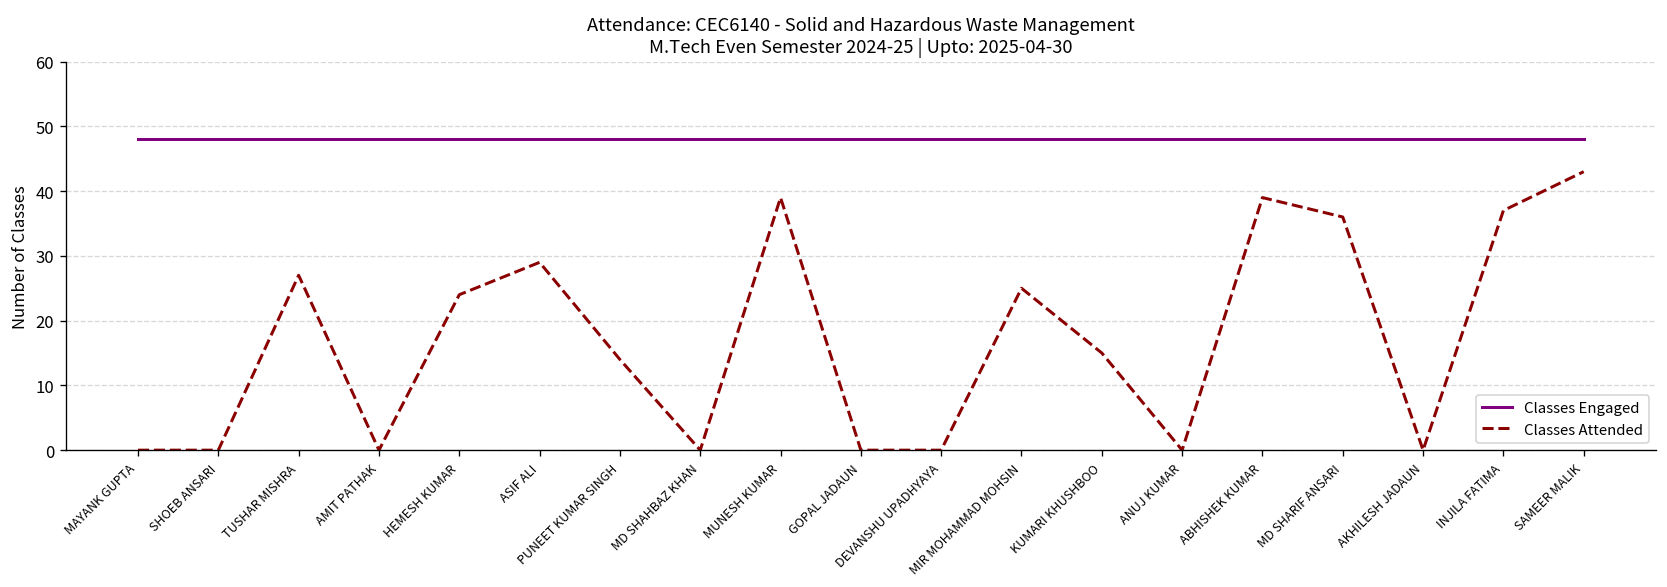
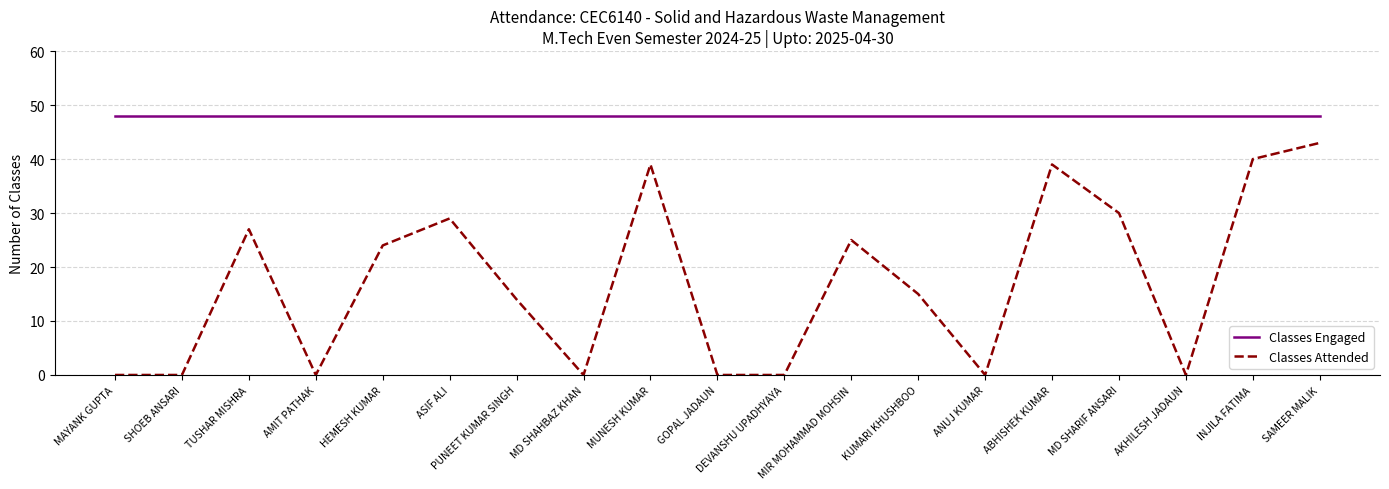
Classes Attended, MD SHARIF ANSARI: 36 -> 30
Classes Attended, INJILA FATIMA: 37 -> 40
